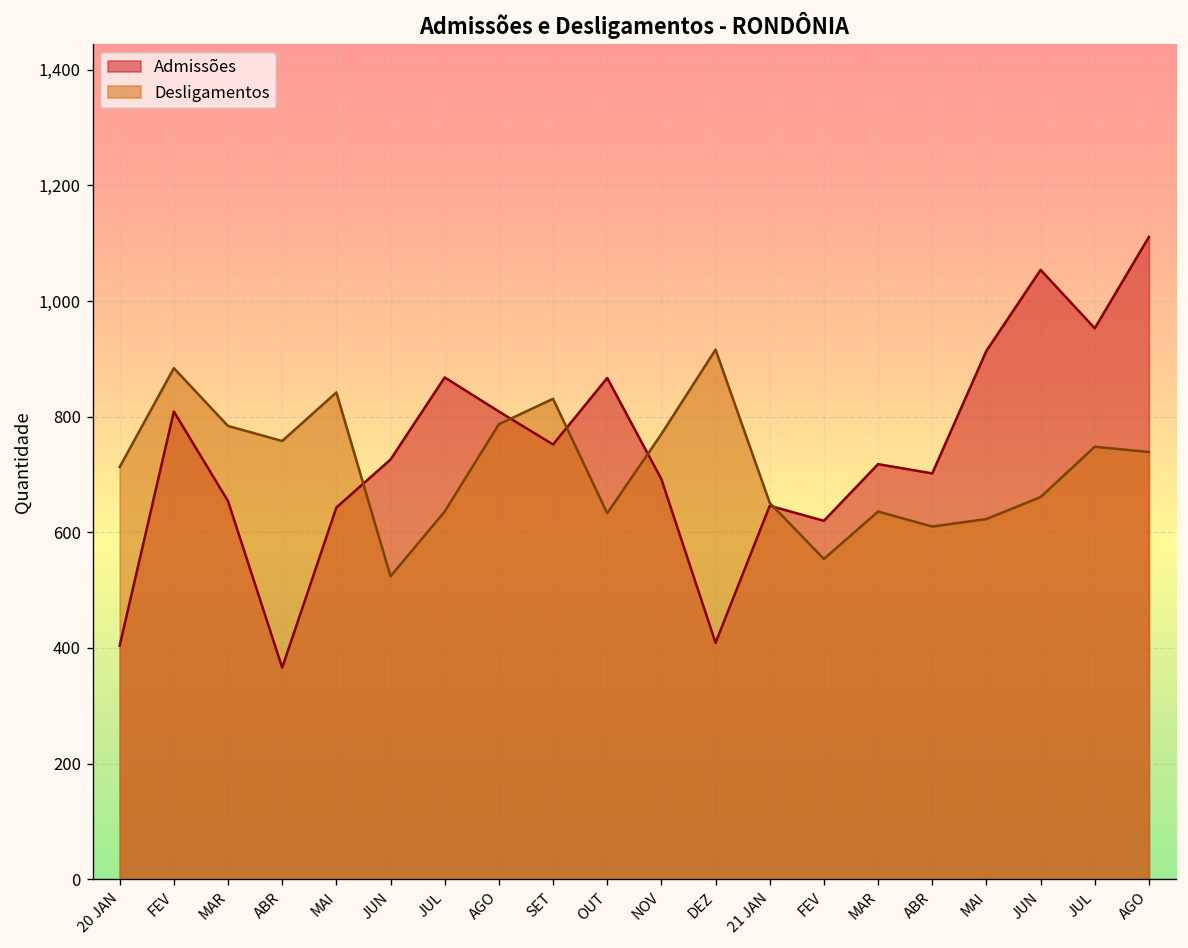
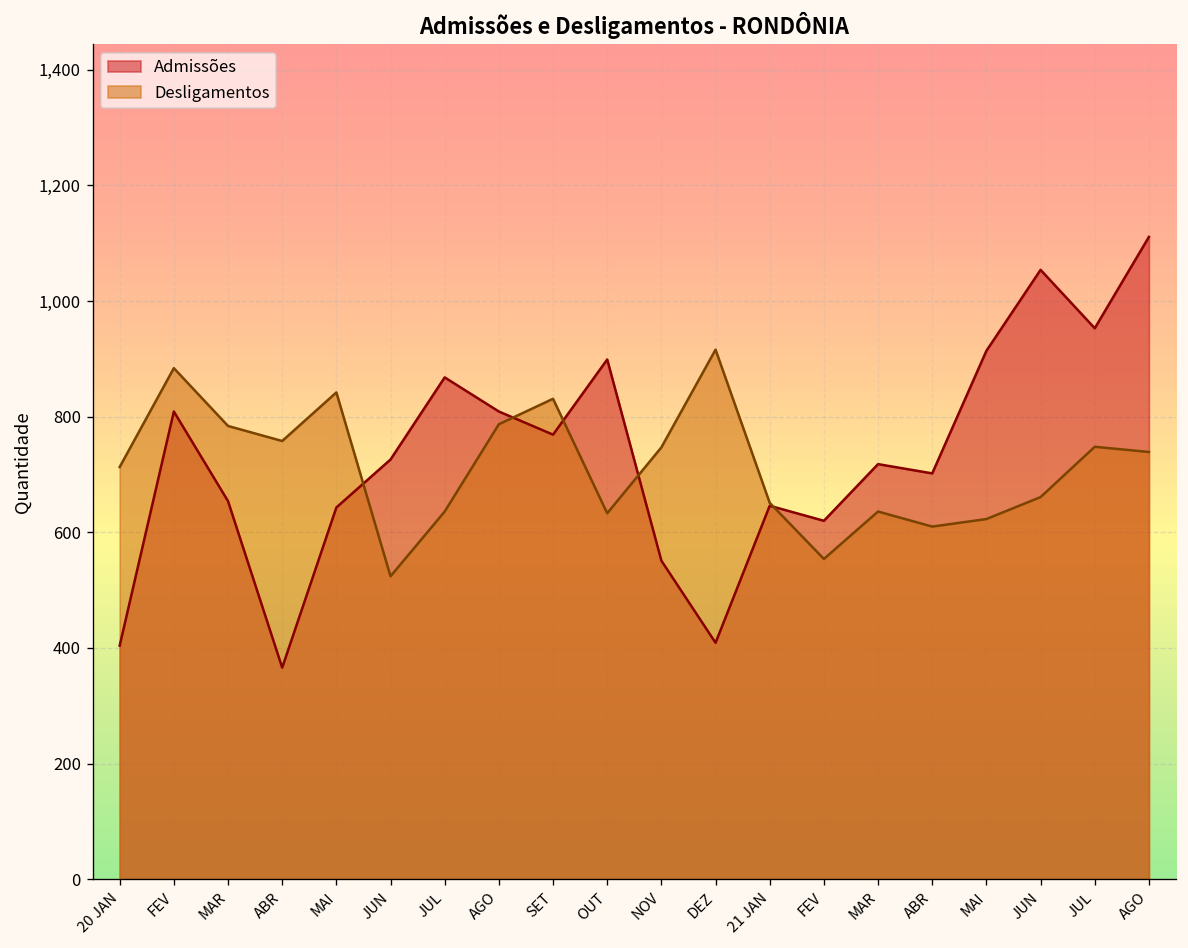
Admissões, SET: 750 -> 770
Admissões, OUT: 870 -> 900
Admissões, NOV: 690 -> 550
Desligamentos, NOV: 770 -> 750
